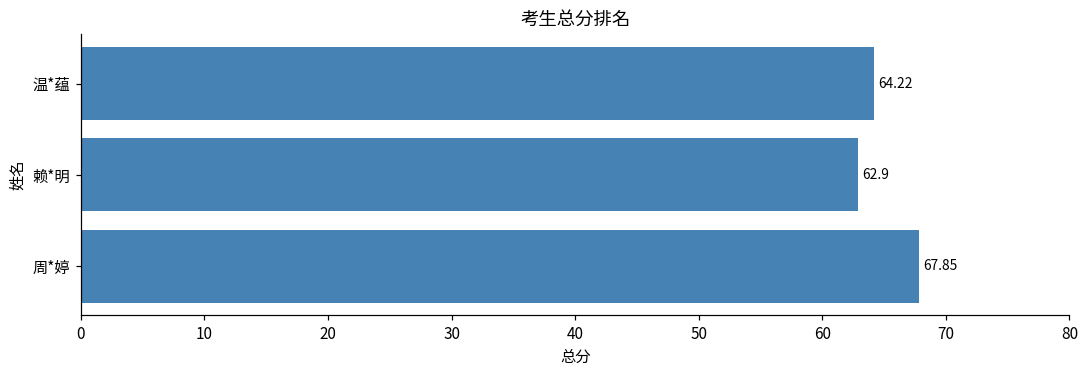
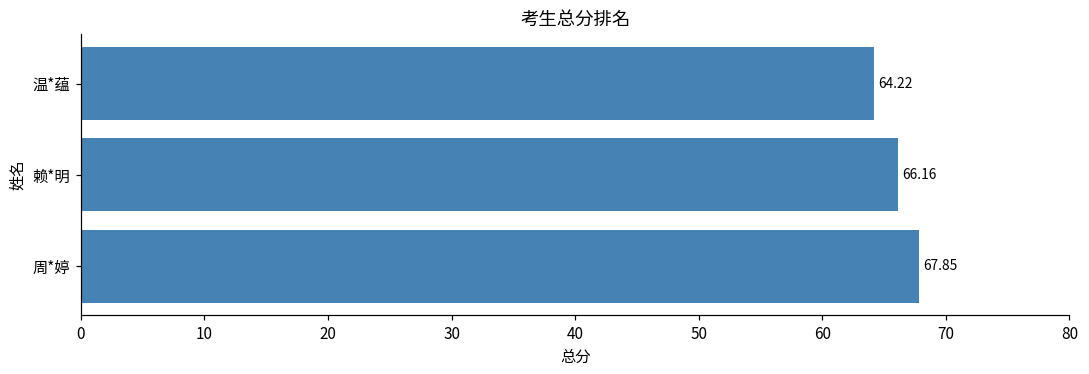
赖*明: 62.9 -> 66.16
